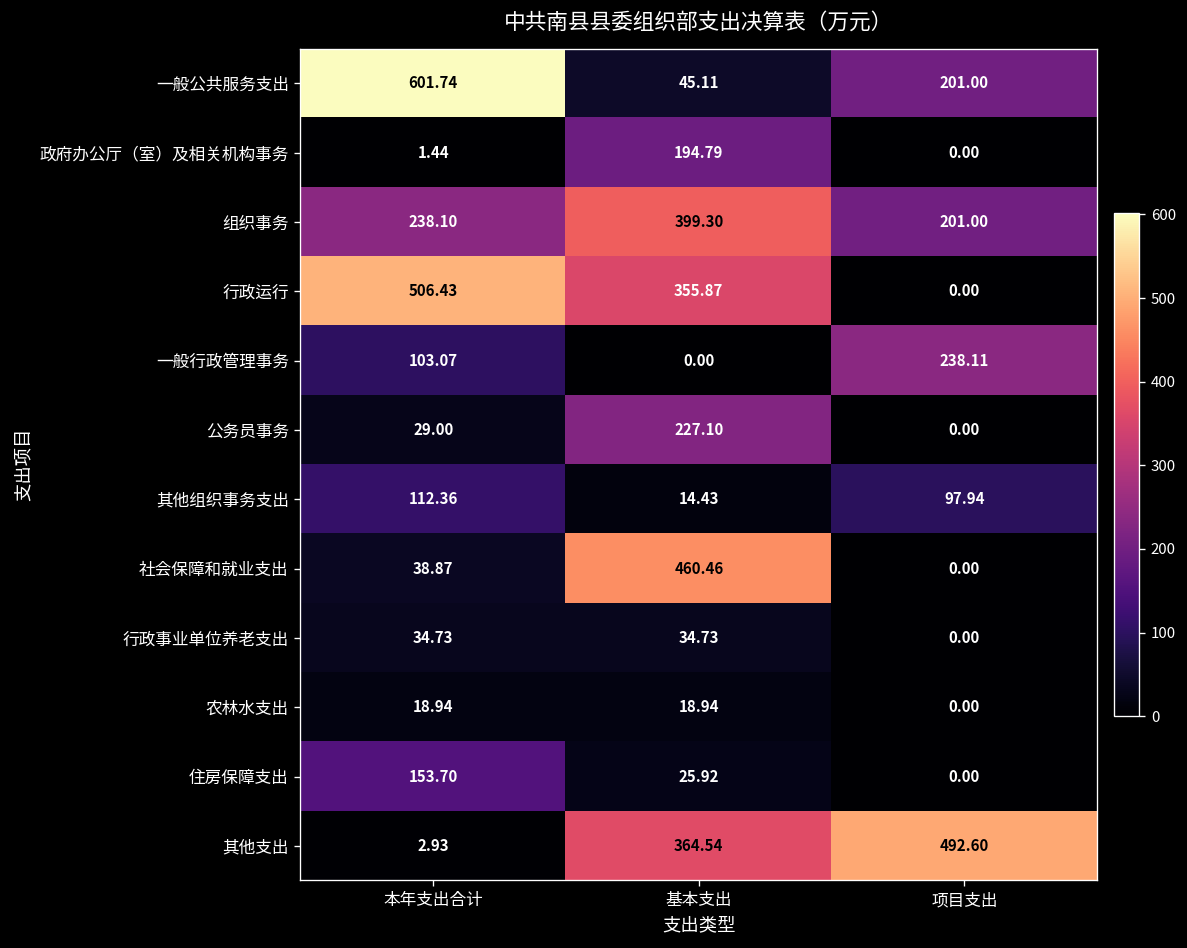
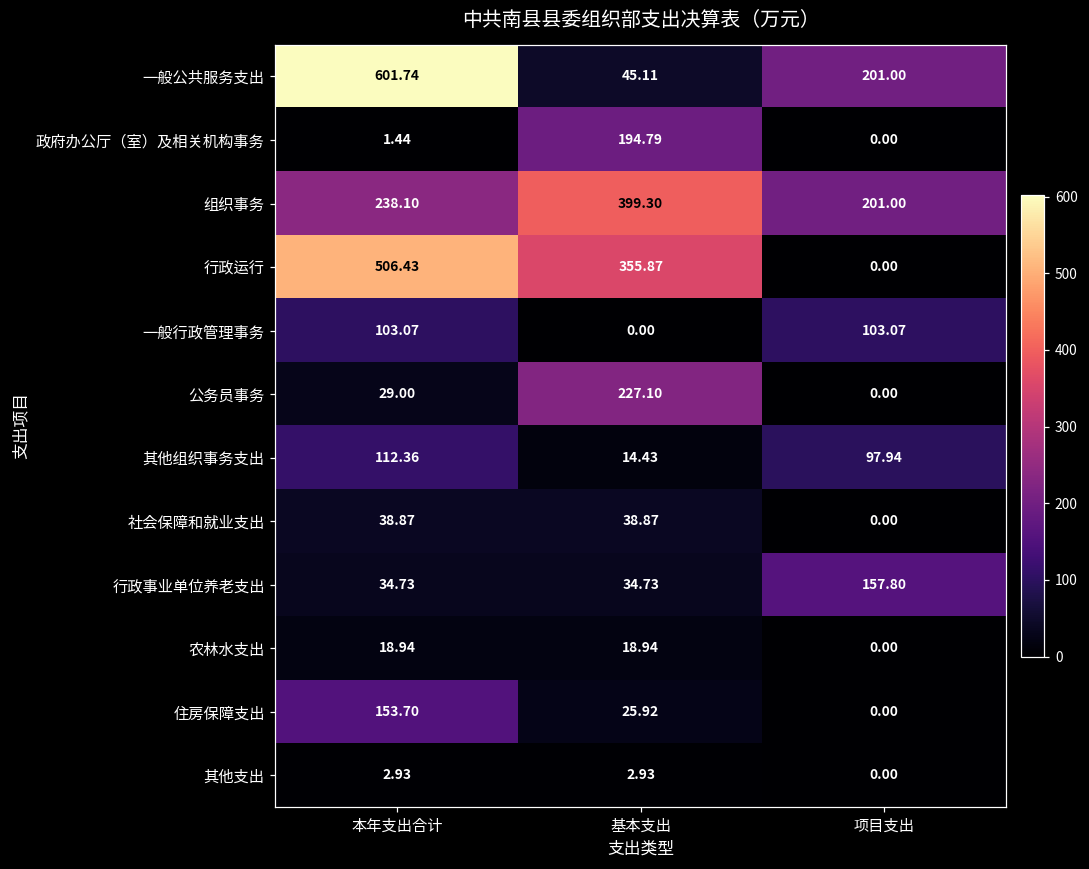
一般行政管理事务, 项目支出: 238.11 -> 103.07
社会保障和就业支出, 基本支出: 460.46 -> 38.87
行政事业单位养老支出, 项目支出: 0.00 -> 157.80
其他支出, 基本支出: 364.54 -> 2.93
其他支出, 项目支出: 492.60 -> 0.00
